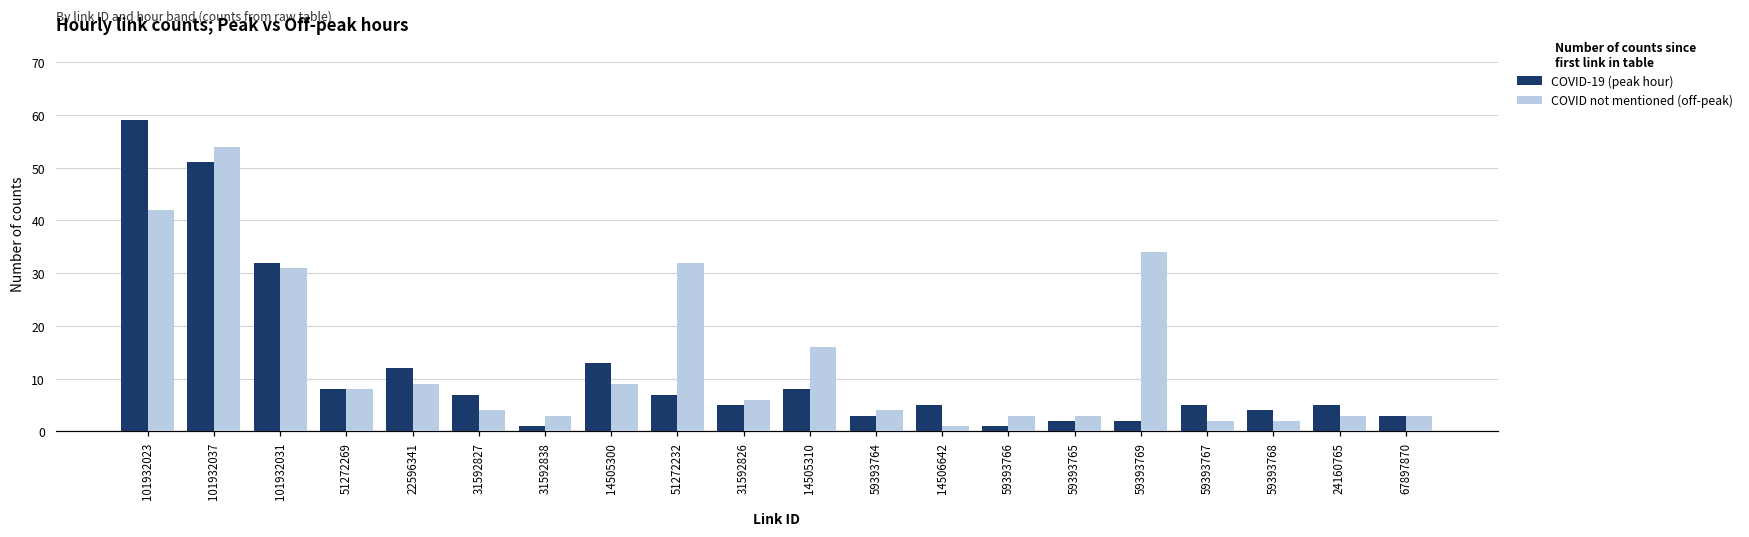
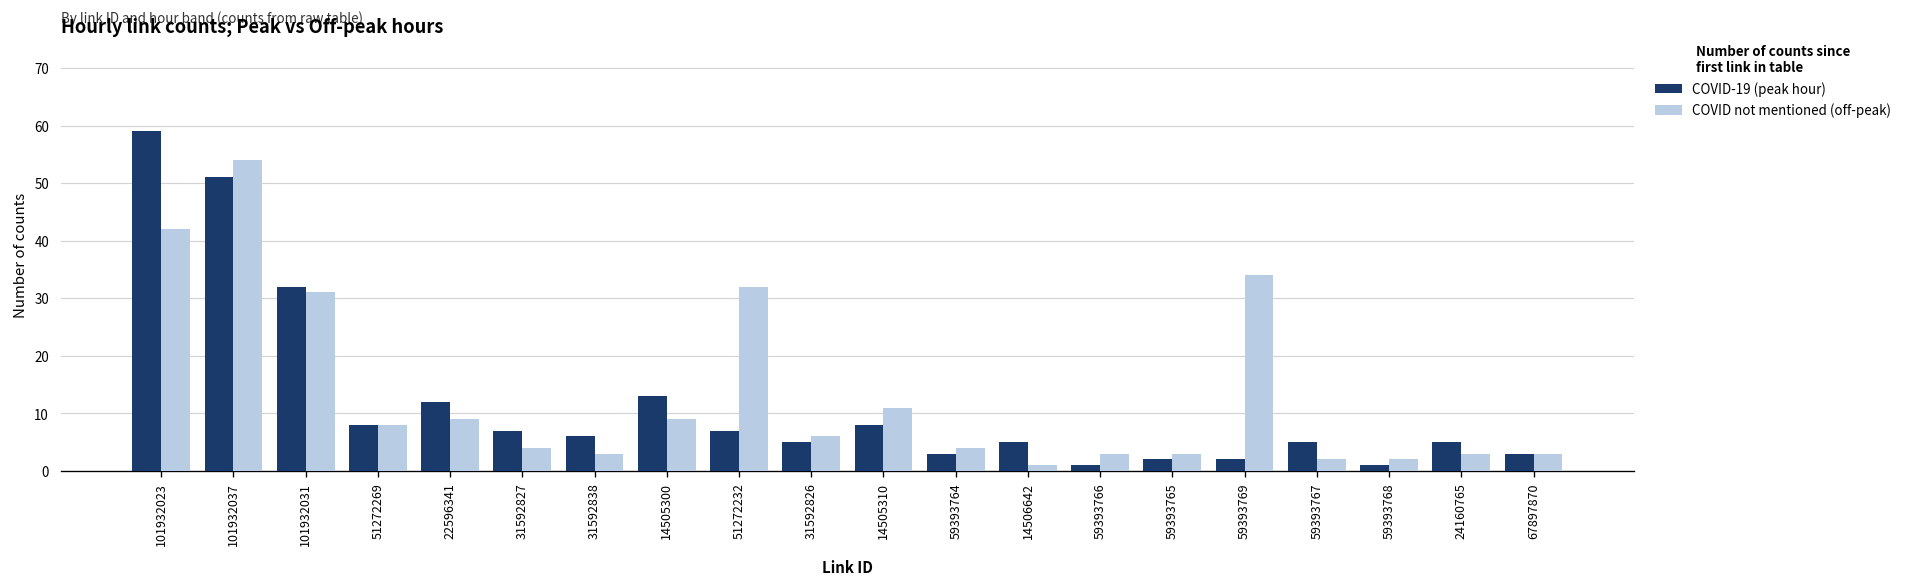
COVID-19 (peak hour), 31592838: 1 -> 6
COVID not mentioned (off-peak), 14505310: 16 -> 11
COVID-19 (peak hour), 59393768: 4 -> 1
